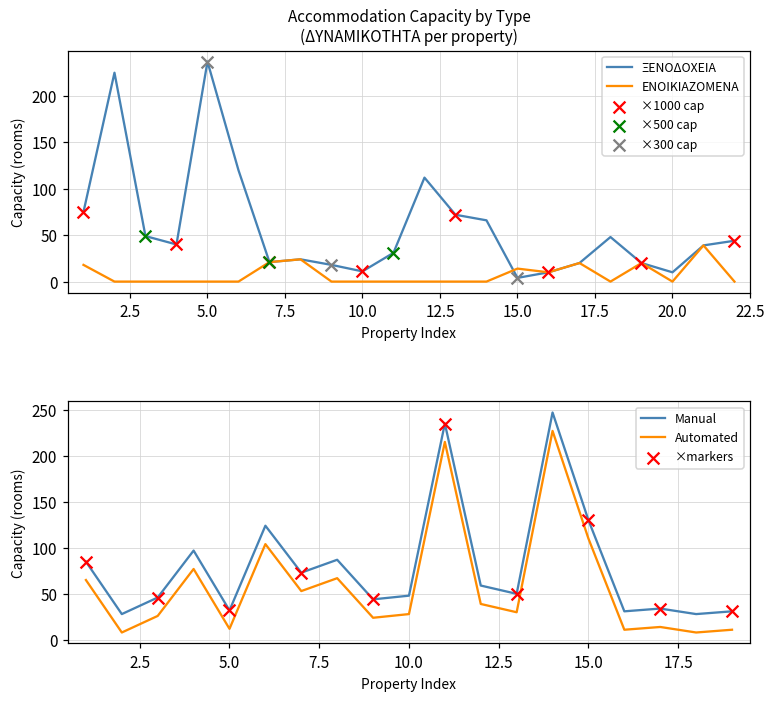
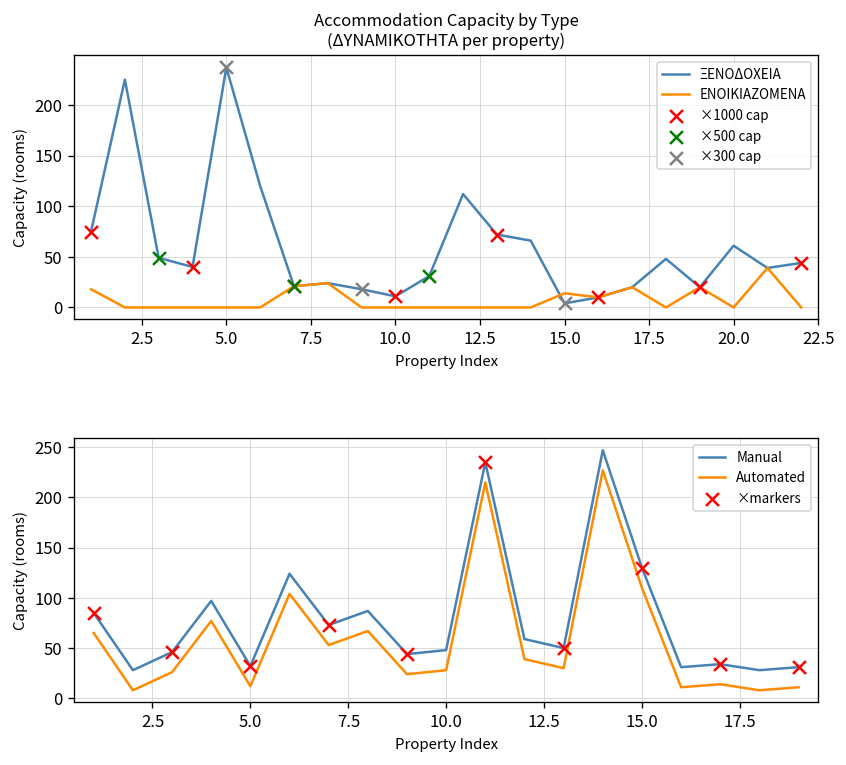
Accommodation Capacity by Type (ΔΥΝΑΜΙΚΟΤΗΤΑ per property), ΞΕΝΟΔΟΧΕΙΑ, 20.0: 10 -> 60
